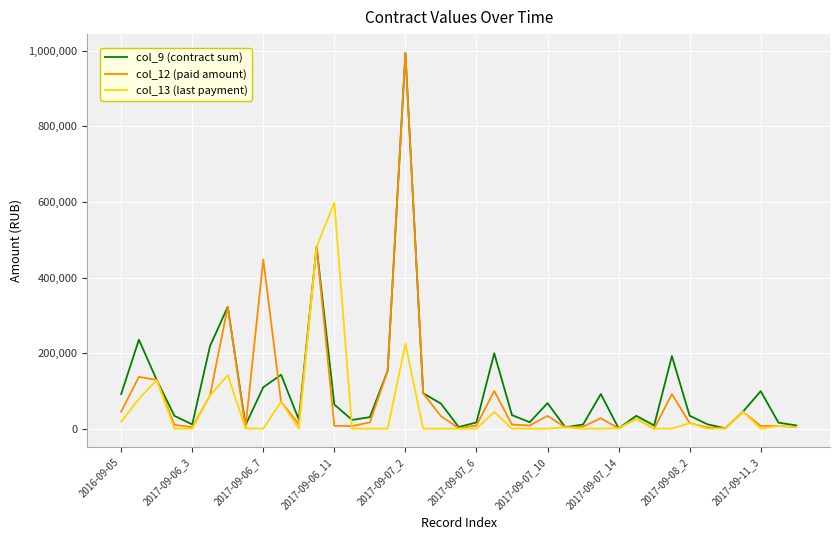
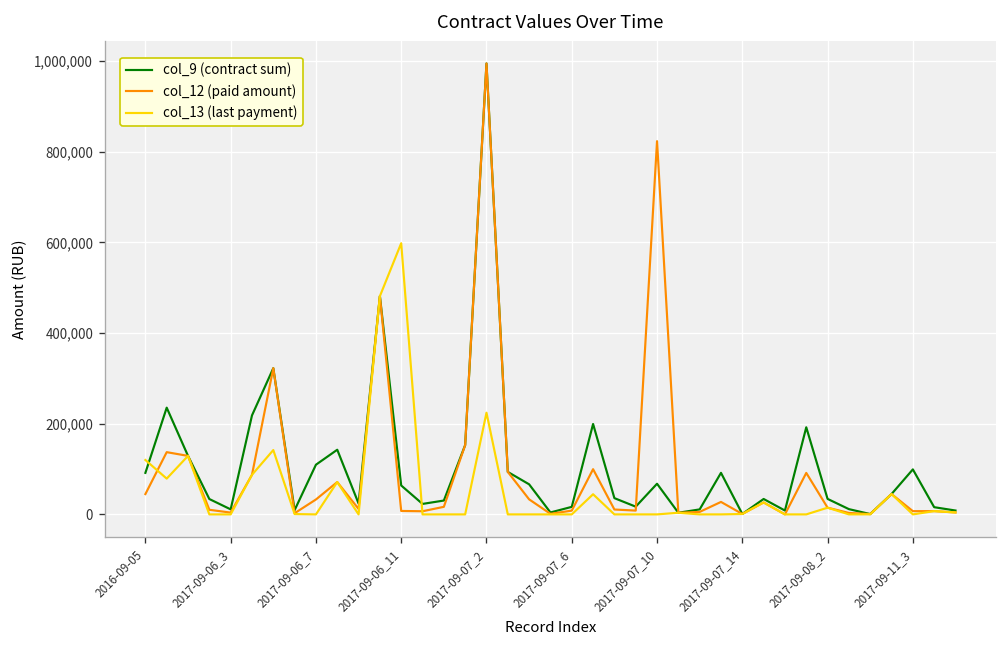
col_13 (last payment), 2016-09-05: 20,000 -> 120,000
col_12 (paid amount), 2017-09-06_7: 450,000 -> 30,000
col_12 (paid amount), 2017-09-07_10: 30,000 -> 820,000
